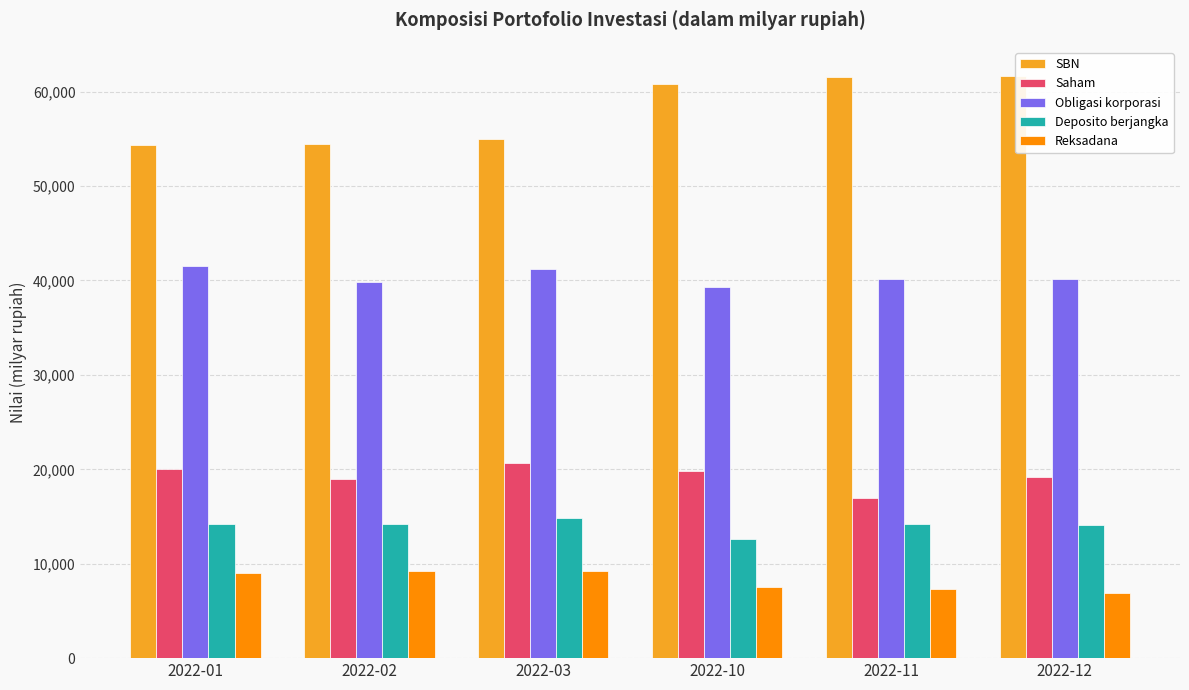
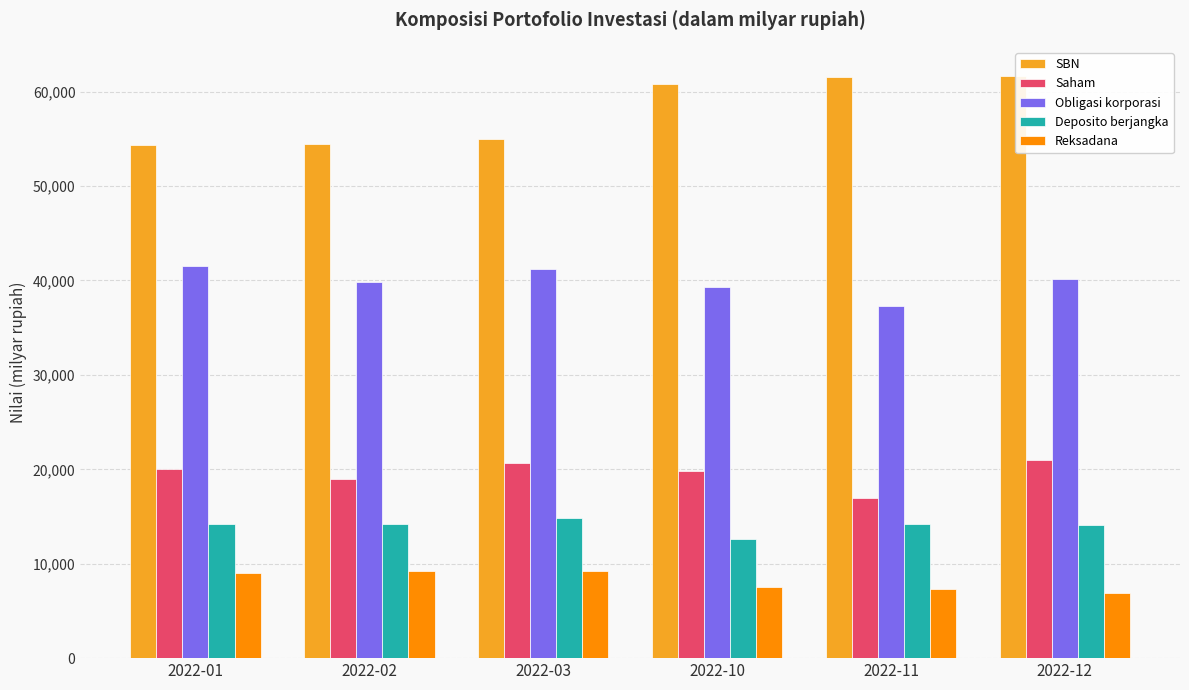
Obligasi korporasi, 2022-11: 40,000 -> 37,000
Saham, 2022-12: 19,000 -> 21,000
